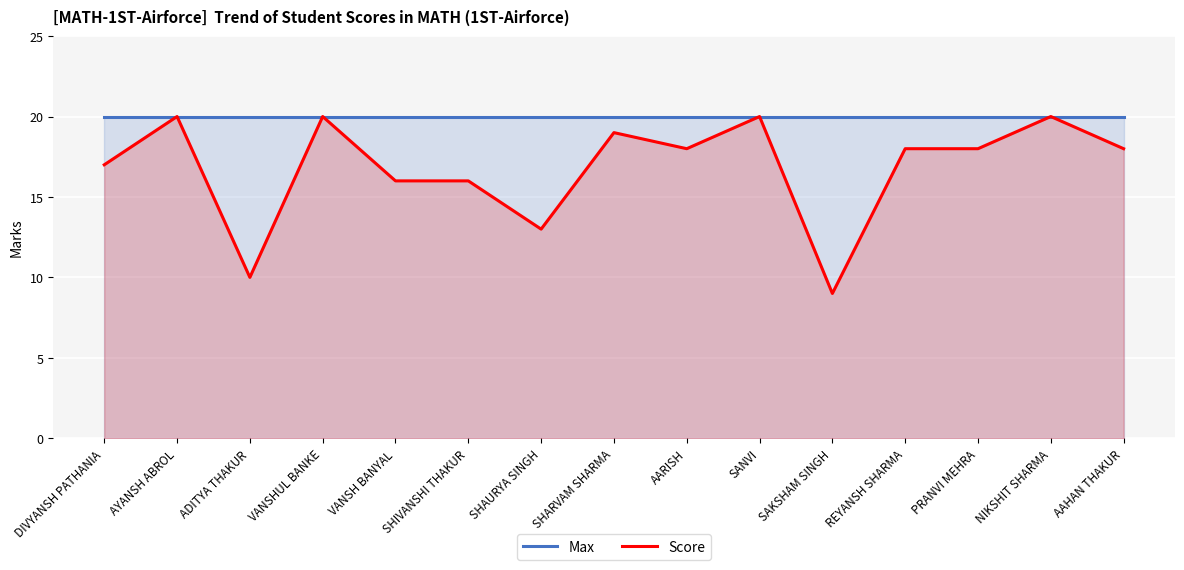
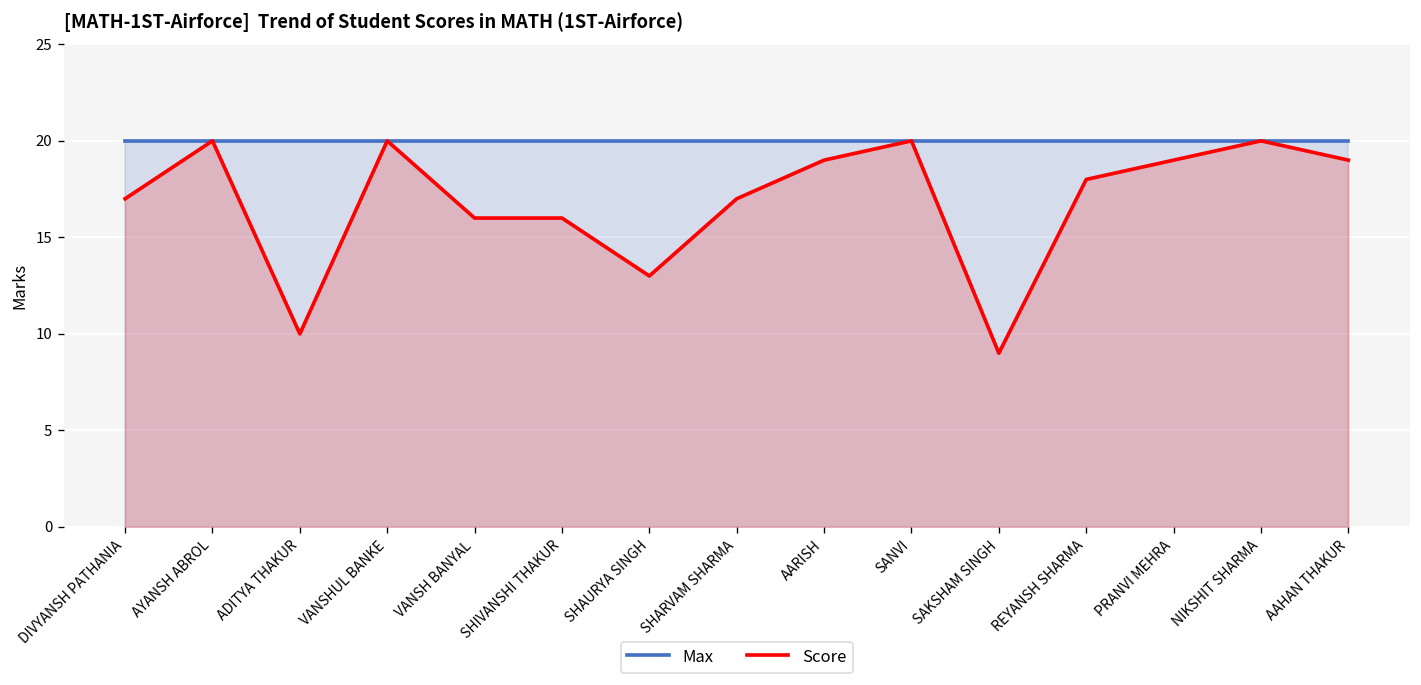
Score, SHARVAM SHARMA: 19 -> 17
Score, AARISH: 18 -> 19
Score, PRANVI MEHRA: 18 -> 19
Score, AAHAN THAKUR: 18 -> 19
